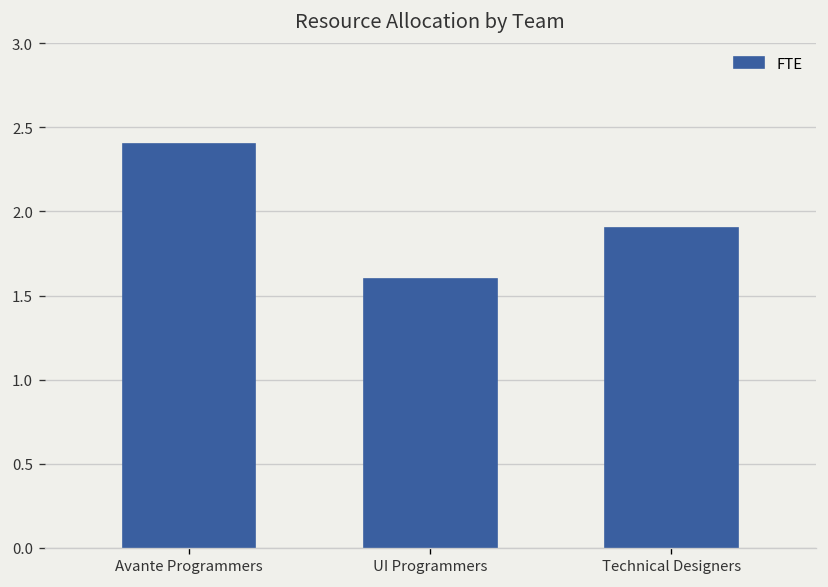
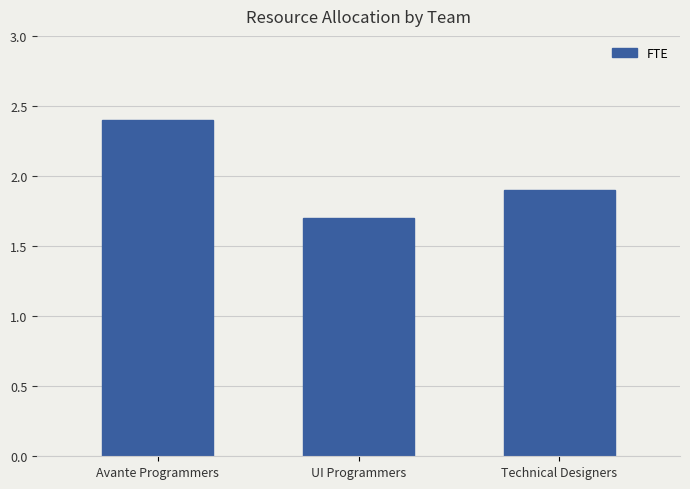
UI Programmers: 1.6 -> 1.7
